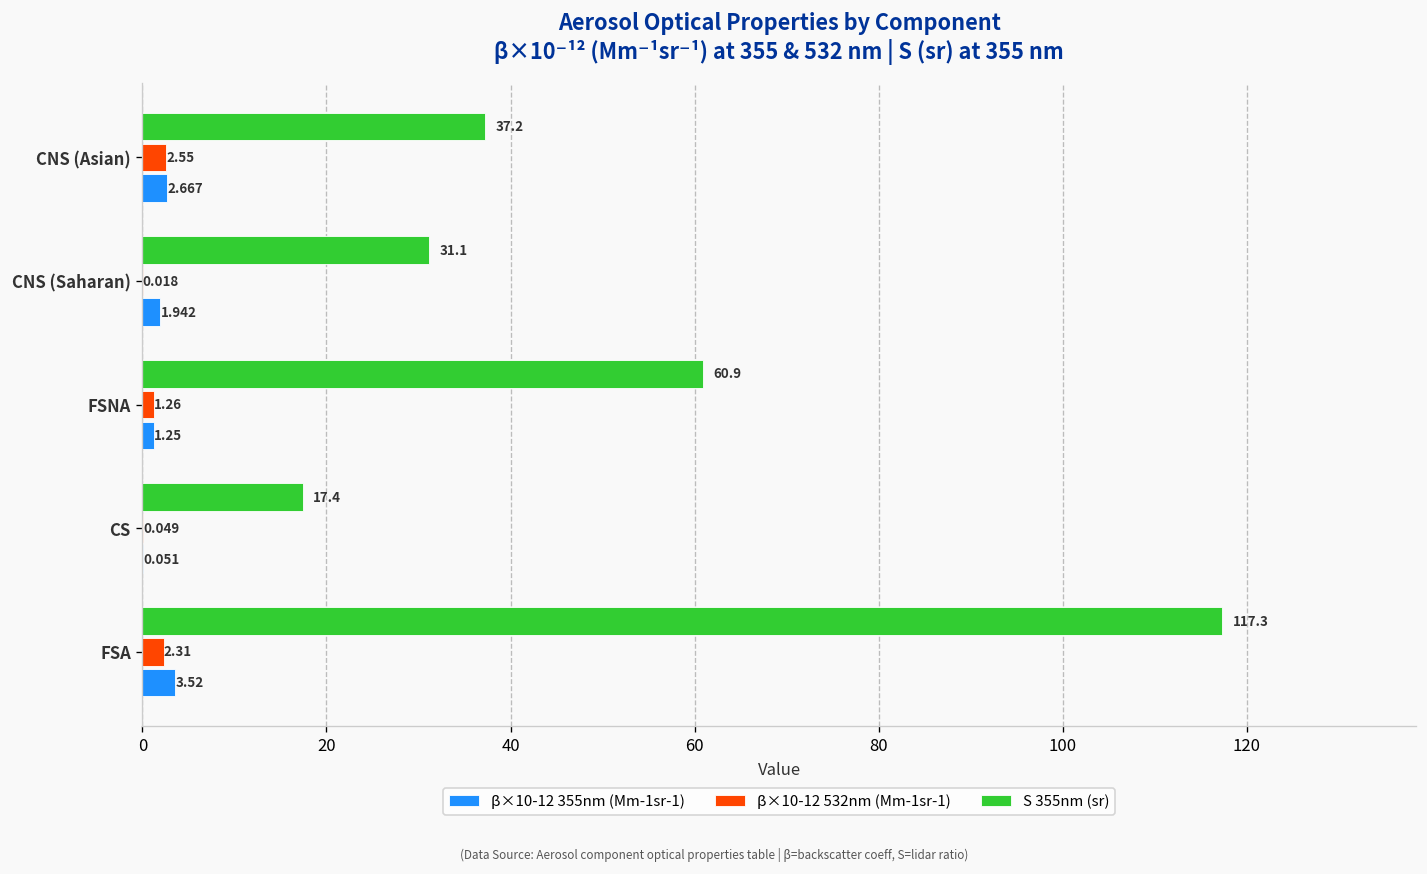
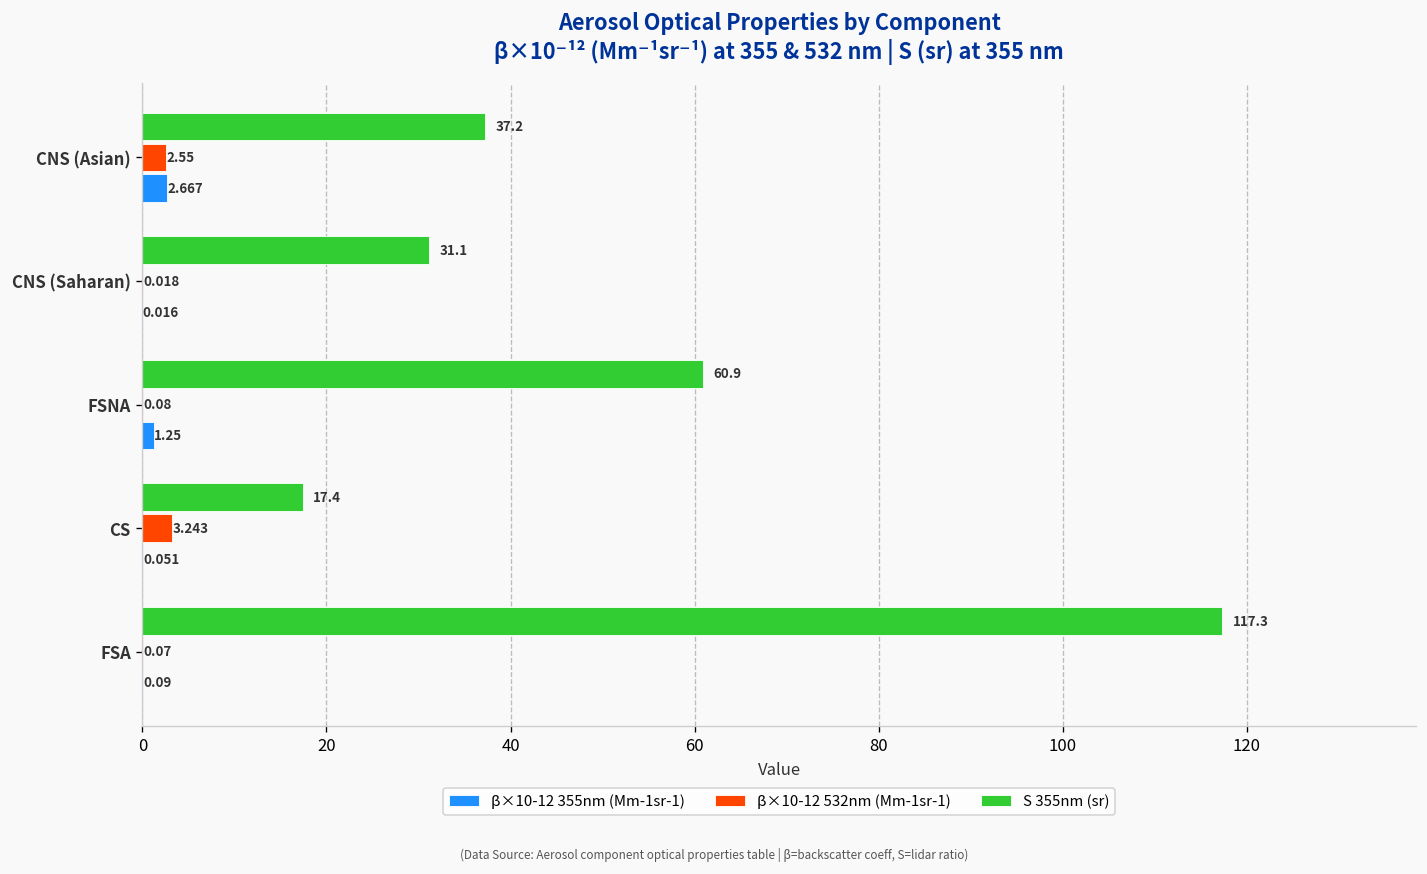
β×10-12 355nm (Mm-1sr-1), CNS (Saharan): 1.942 -> 0.016
β×10-12 532nm (Mm-1sr-1), FSNA: 1.26 -> 0.08
β×10-12 532nm (Mm-1sr-1), CS: 0.049 -> 3.243
β×10-12 532nm (Mm-1sr-1), FSA: 2.31 -> 0.07
β×10-12 355nm (Mm-1sr-1), FSA: 3.52 -> 0.09
